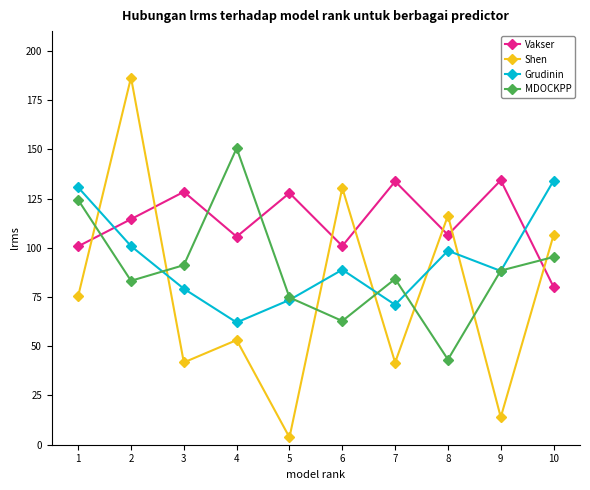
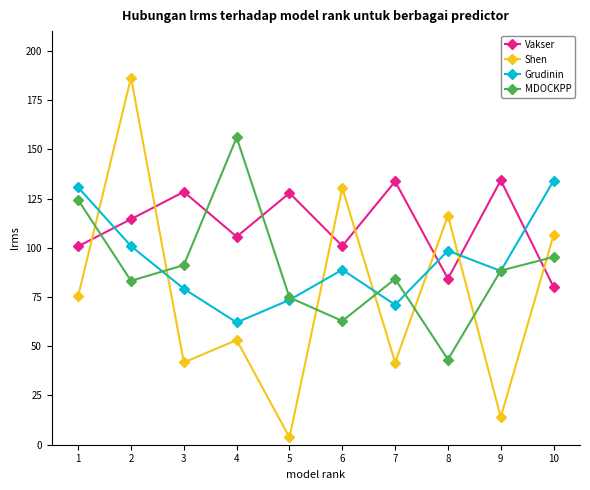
MDOCKPP, 4: 151 -> 156
Vakser, 8: 107 -> 84
